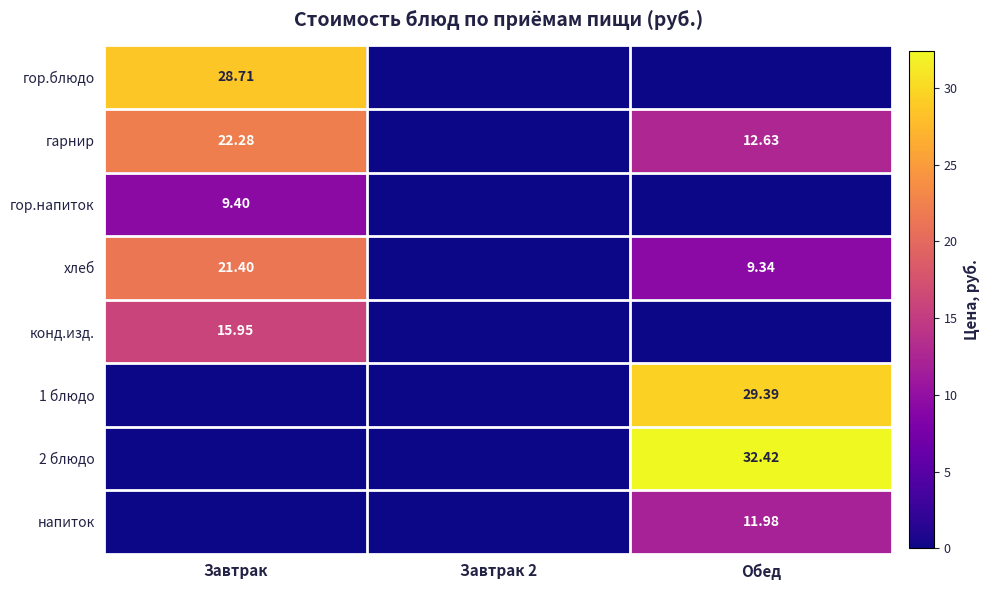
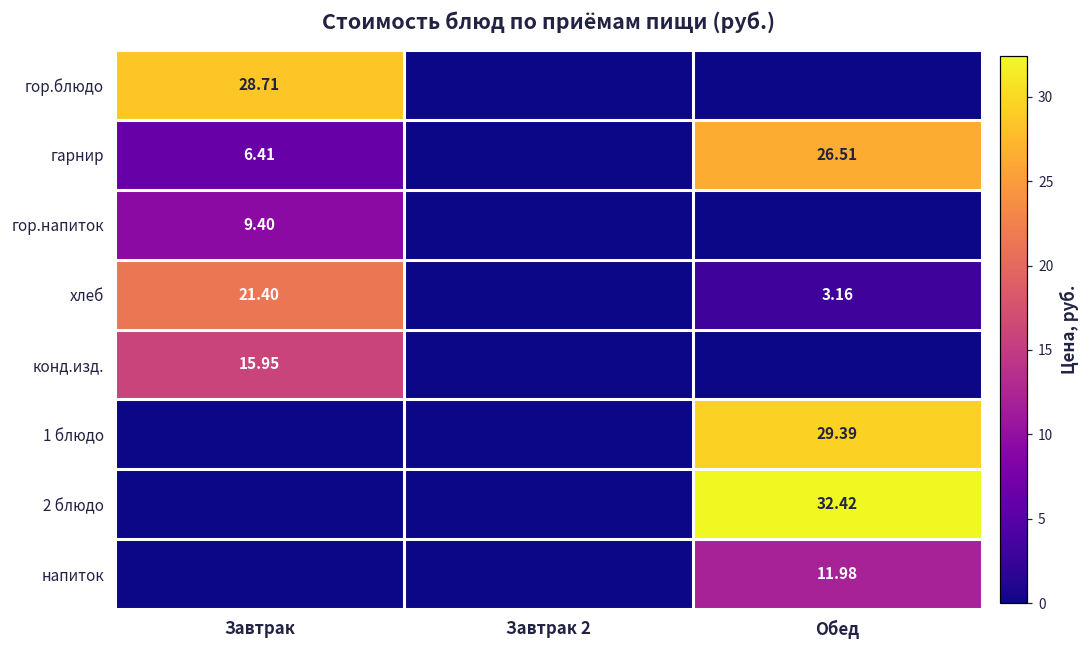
гарнир, Завтрак: 22.28 -> 6.41
гарнир, Обед: 12.63 -> 26.51
хлеб, Обед: 9.34 -> 3.16
